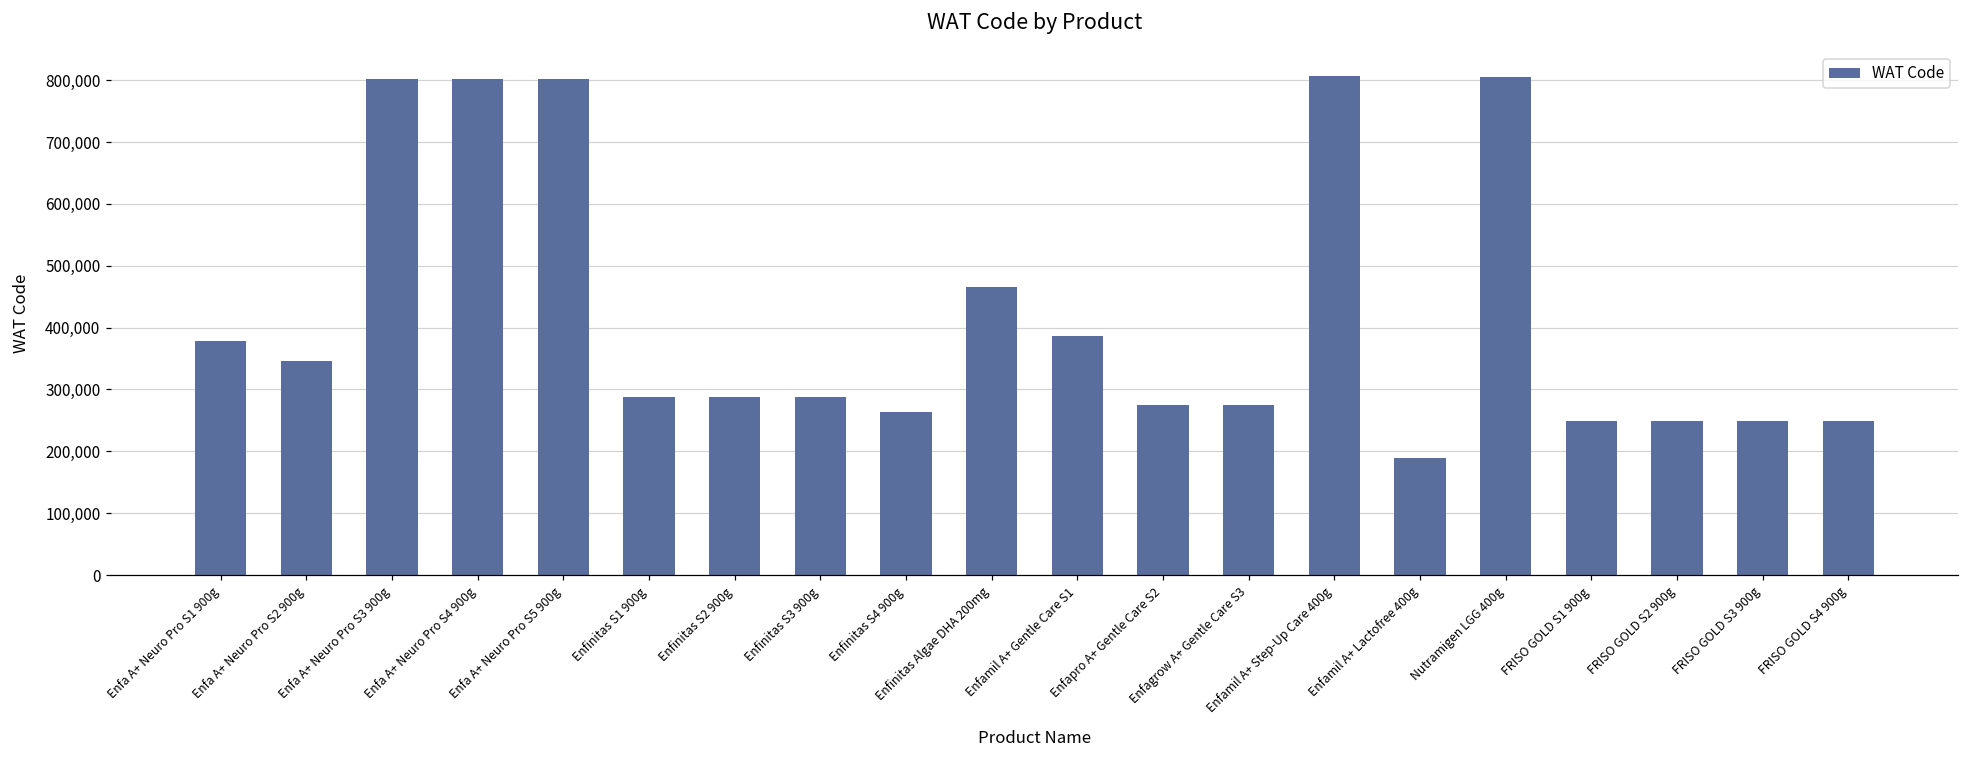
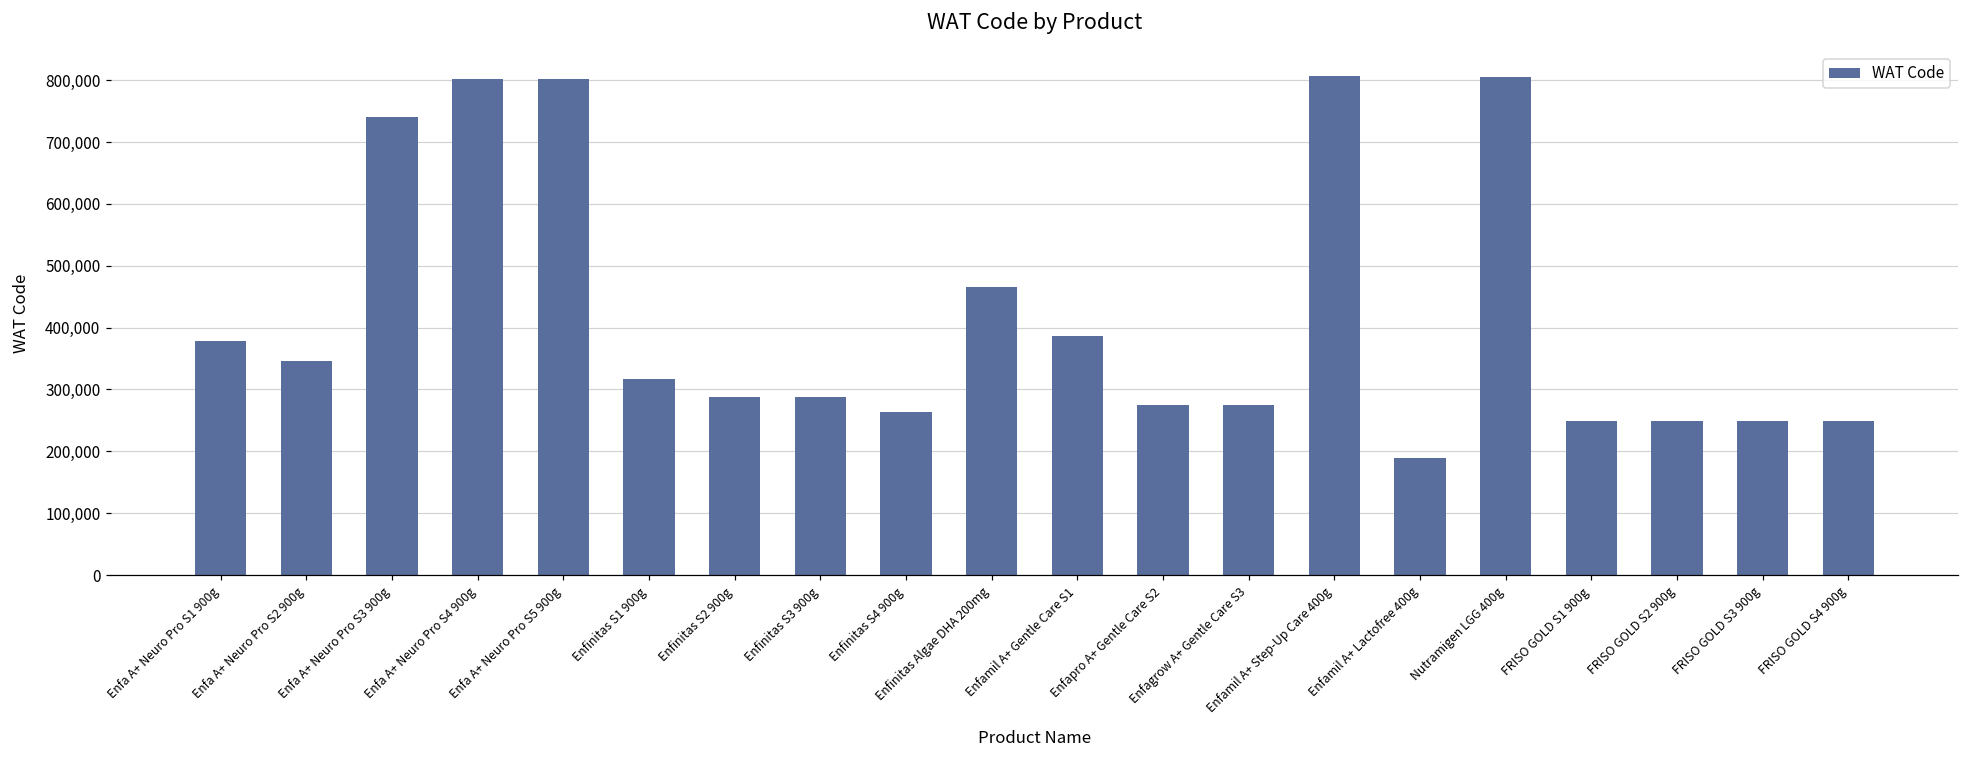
Enfa A+ Neuro Pro S3 900g: 800,000 -> 740,000
Enfinitas S1 900g: 290,000 -> 320,000
